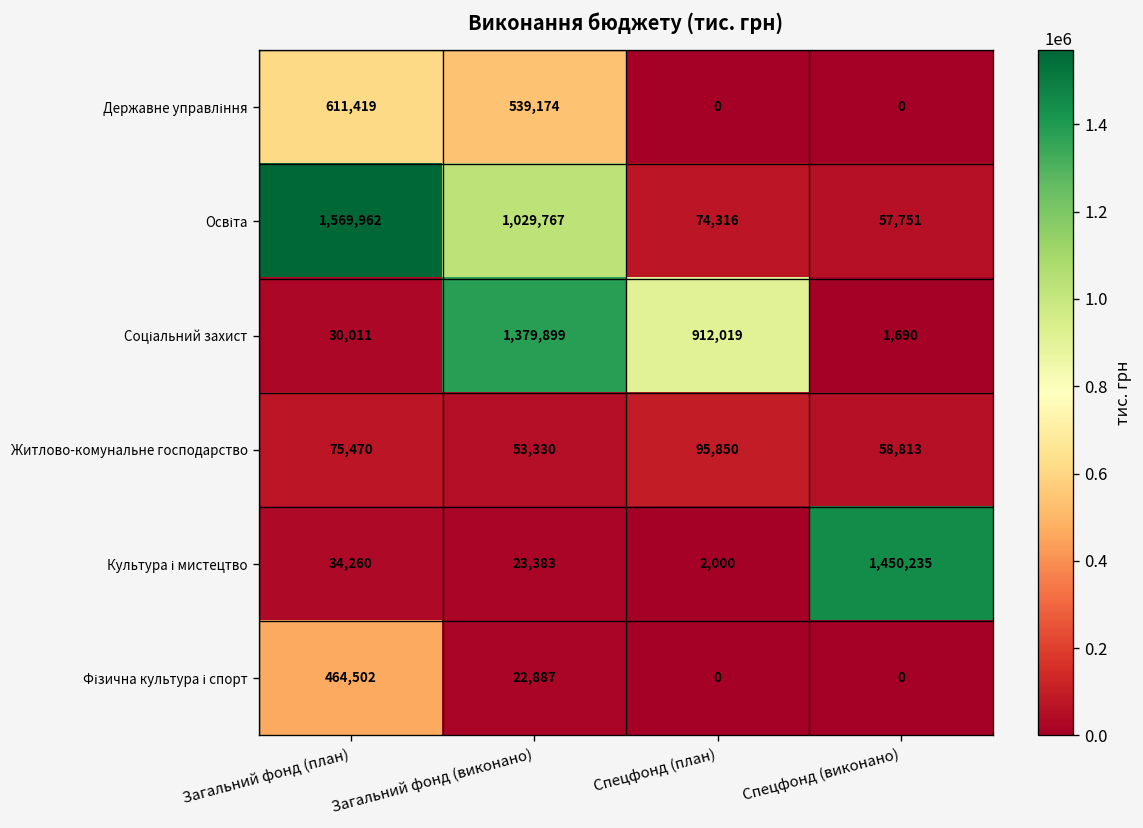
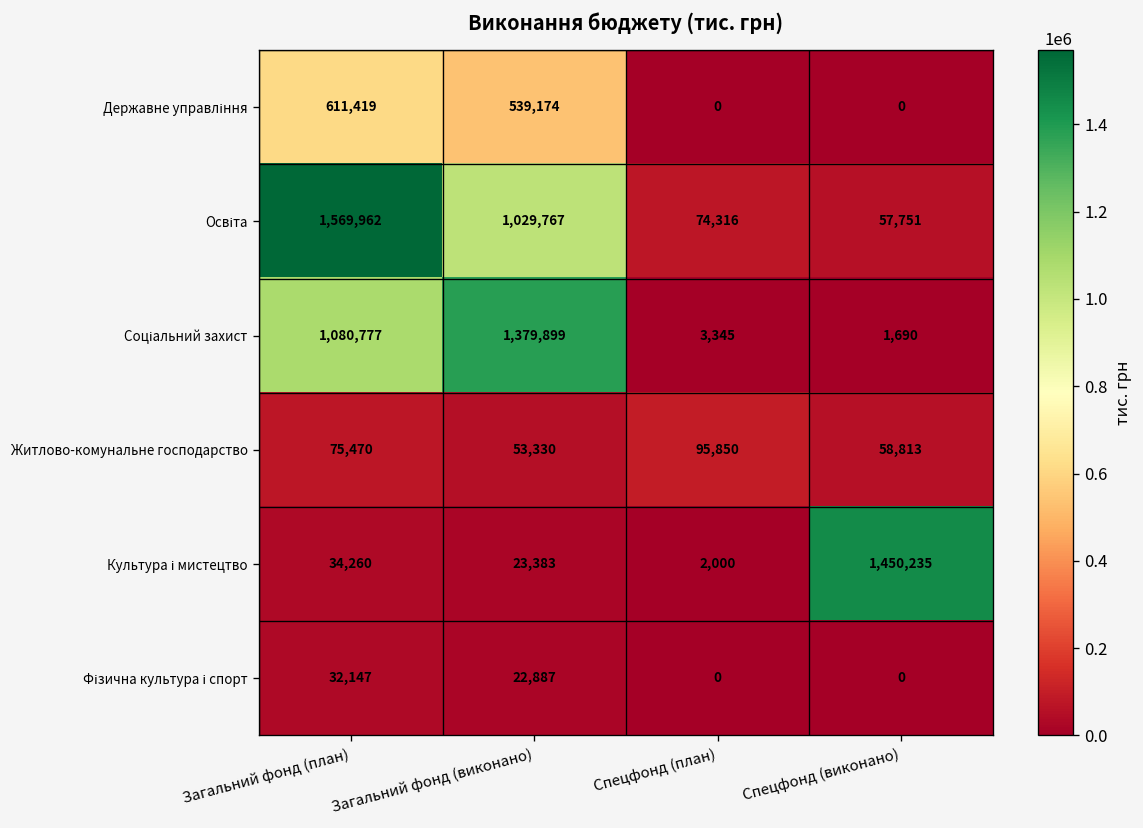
Соціальний захист, Загальний фонд (план): 30,011 -> 1,080,777
Соціальний захист, Спецфонд (план): 912,019 -> 3,345
Фізична культура і спорт, Загальний фонд (план): 464,502 -> 32,147
